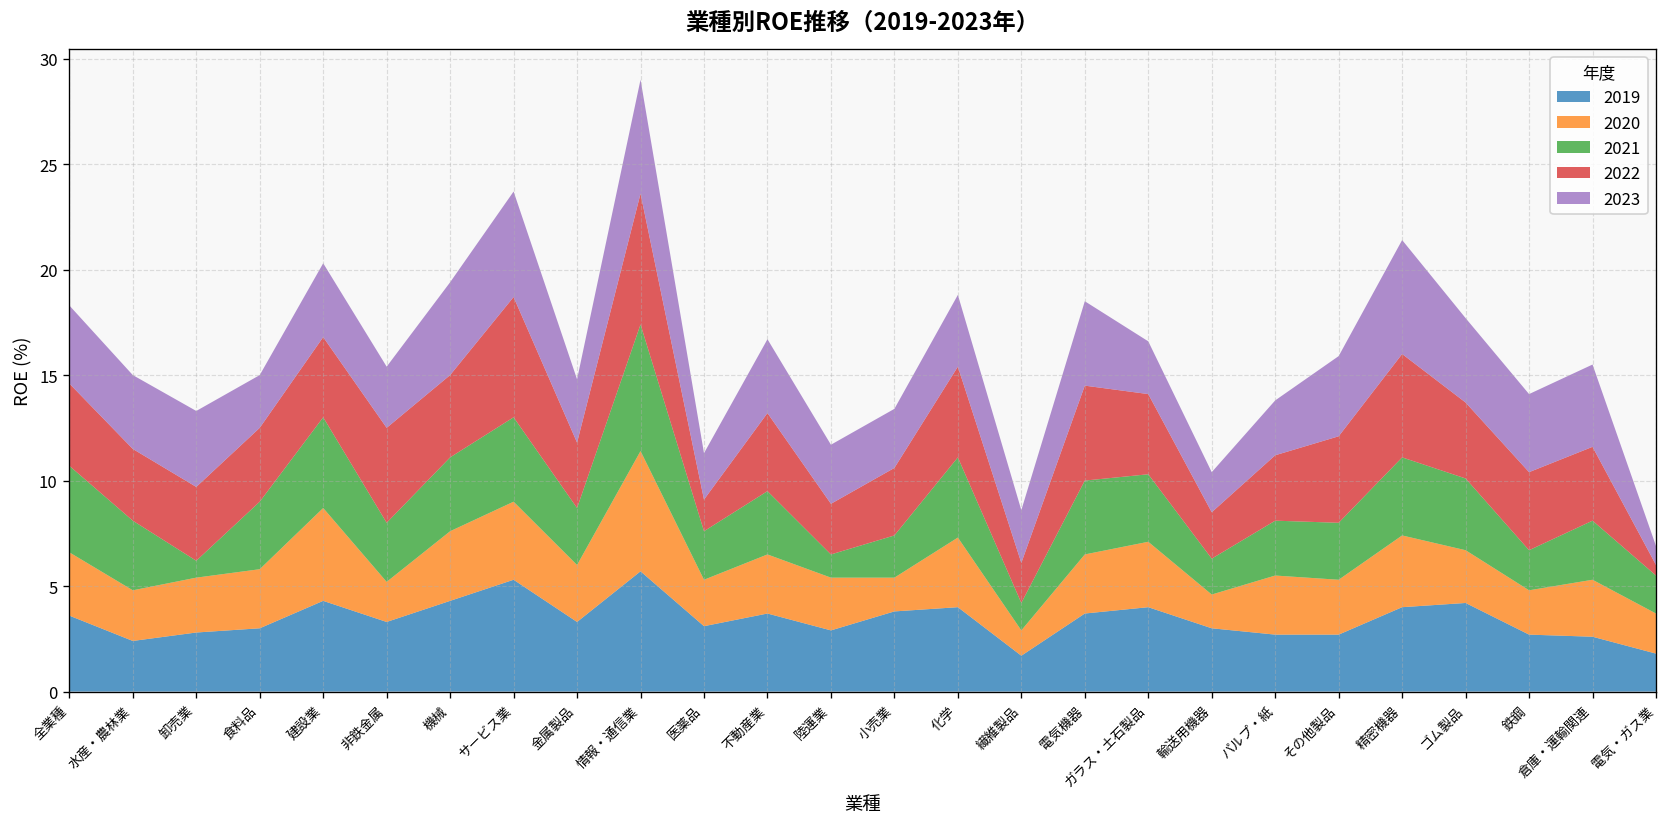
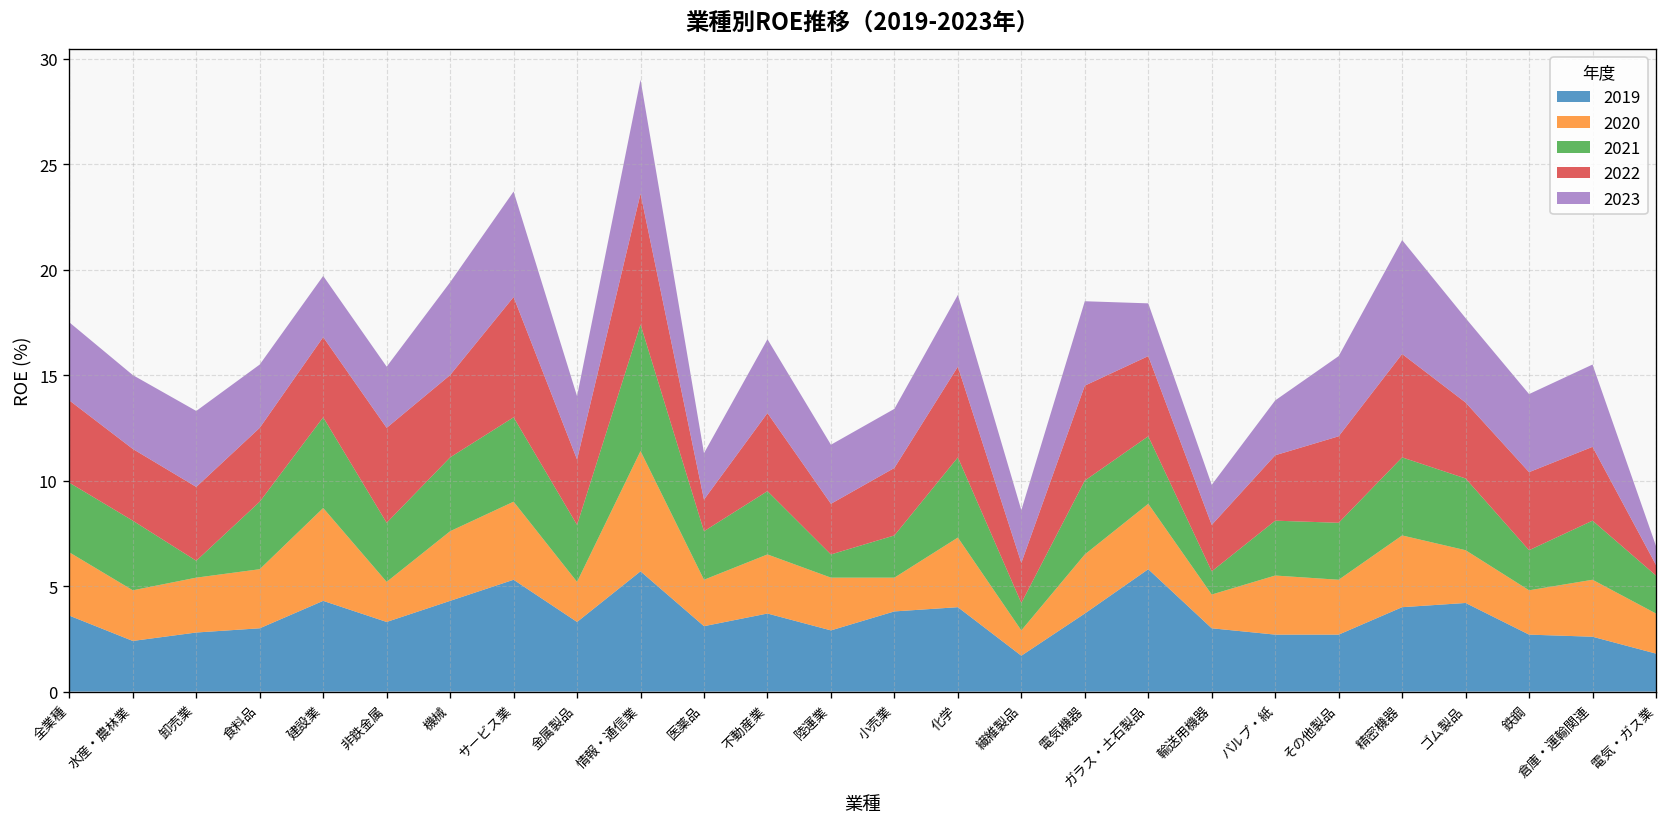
2021, 全業種: 4.1 -> 3.3
2023, 食料品: 2.5 -> 3.0
2023, 建設業: 3.5 -> 2.9
2020, 金属製品: 2.7 -> 1.9
2019, ガラス・土石製品: 4.0 -> 5.8
2021, 輸送用機器: 1.7 -> 1.1
